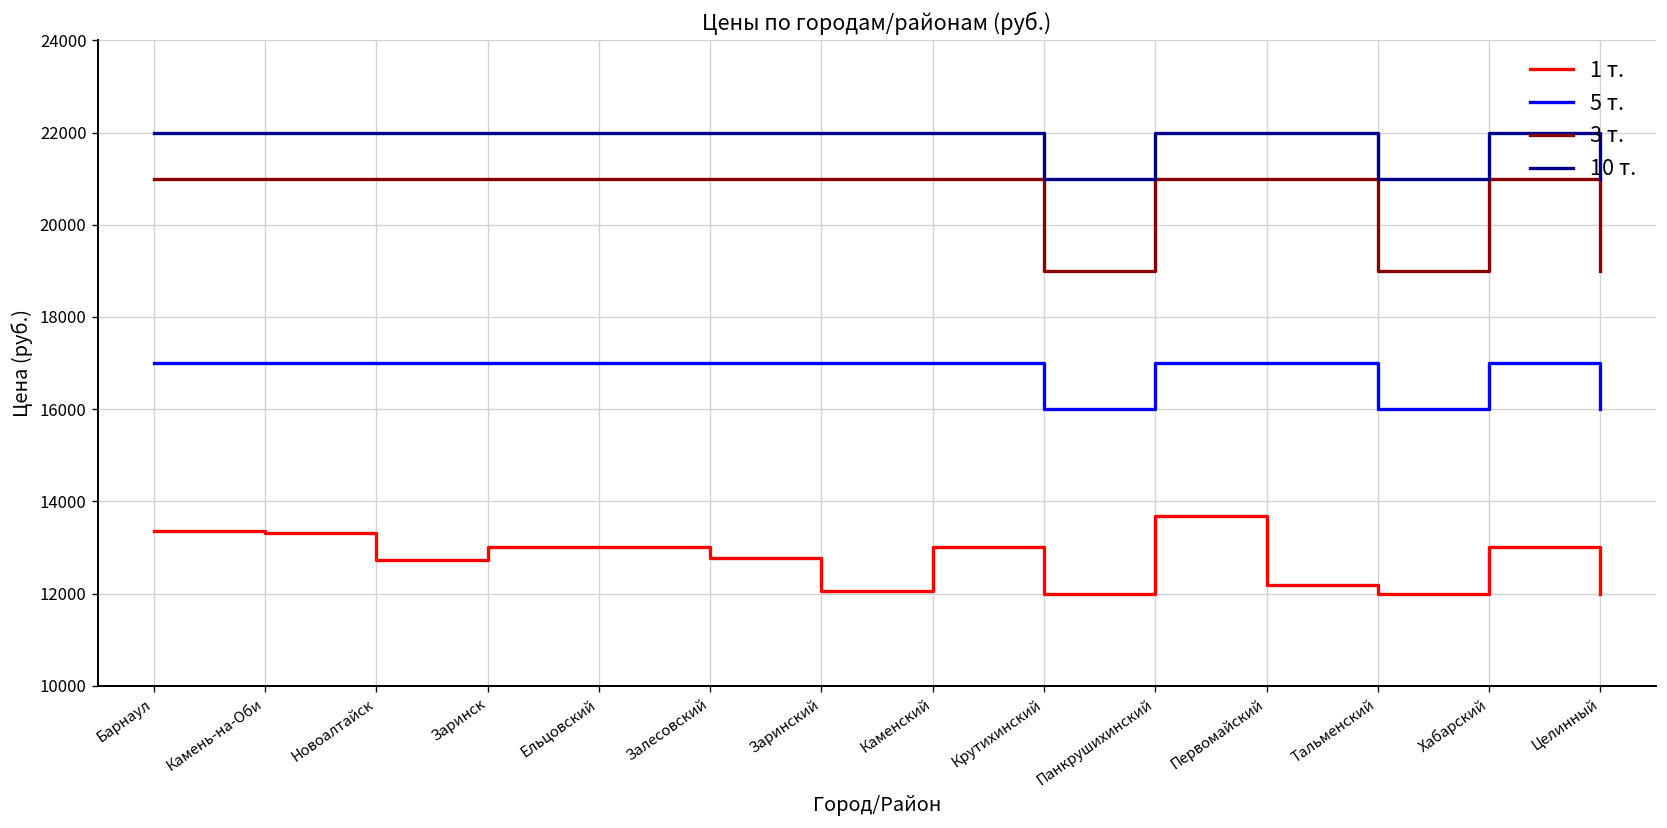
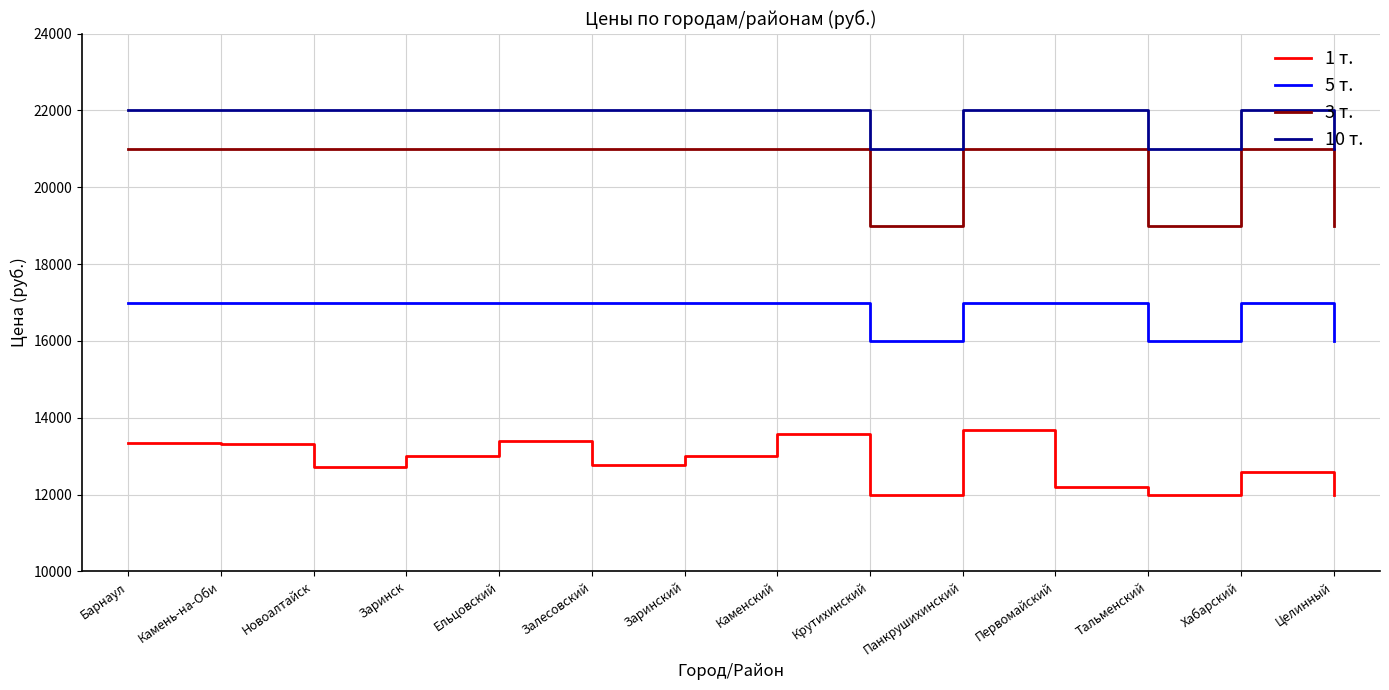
1 т., Ельцовский: 13000 -> 13400
1 т., Заринский: 12100 -> 13000
1 т., Каменский: 13000 -> 13600
1 т., Хабарский: 13000 -> 12600
